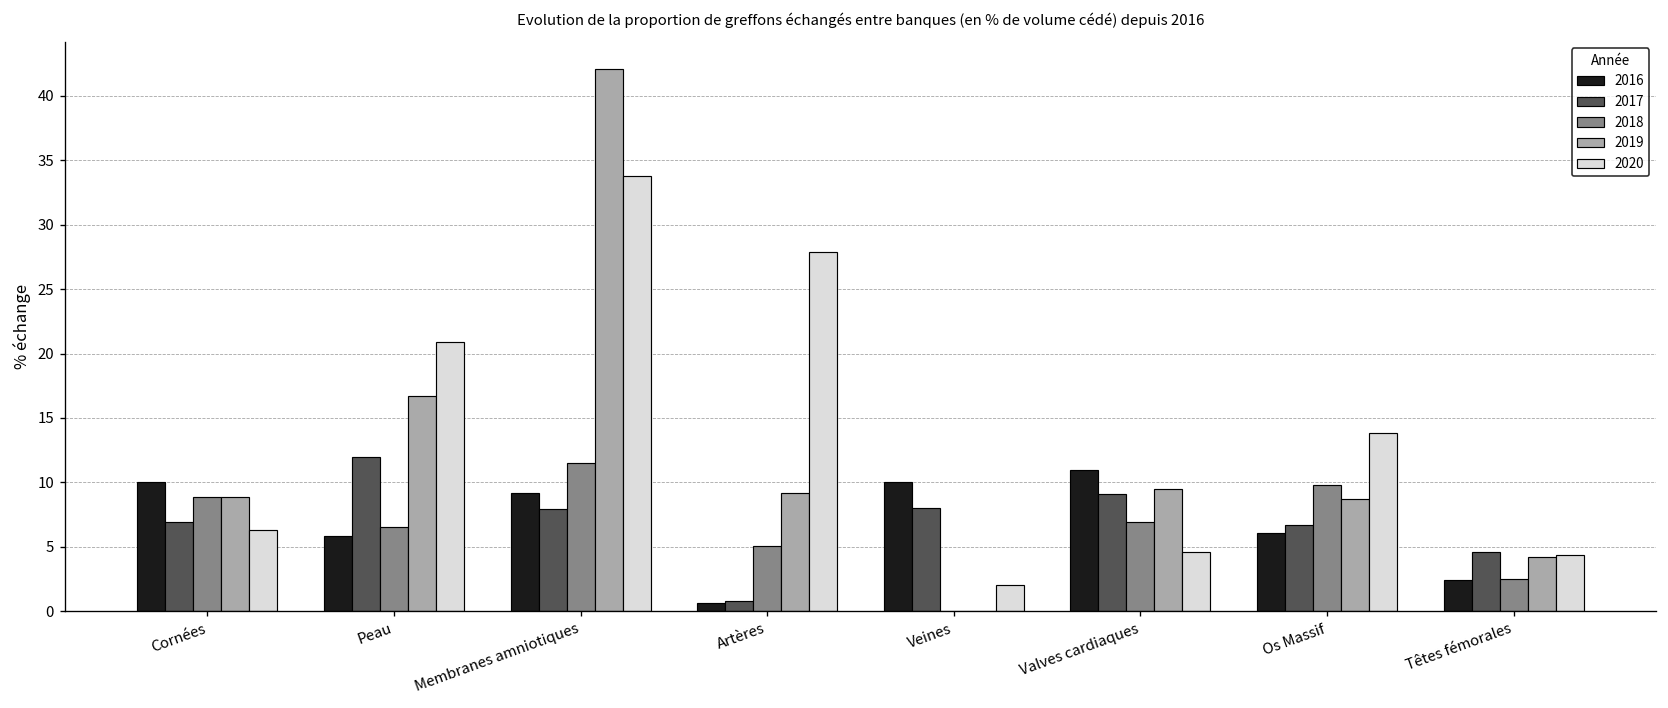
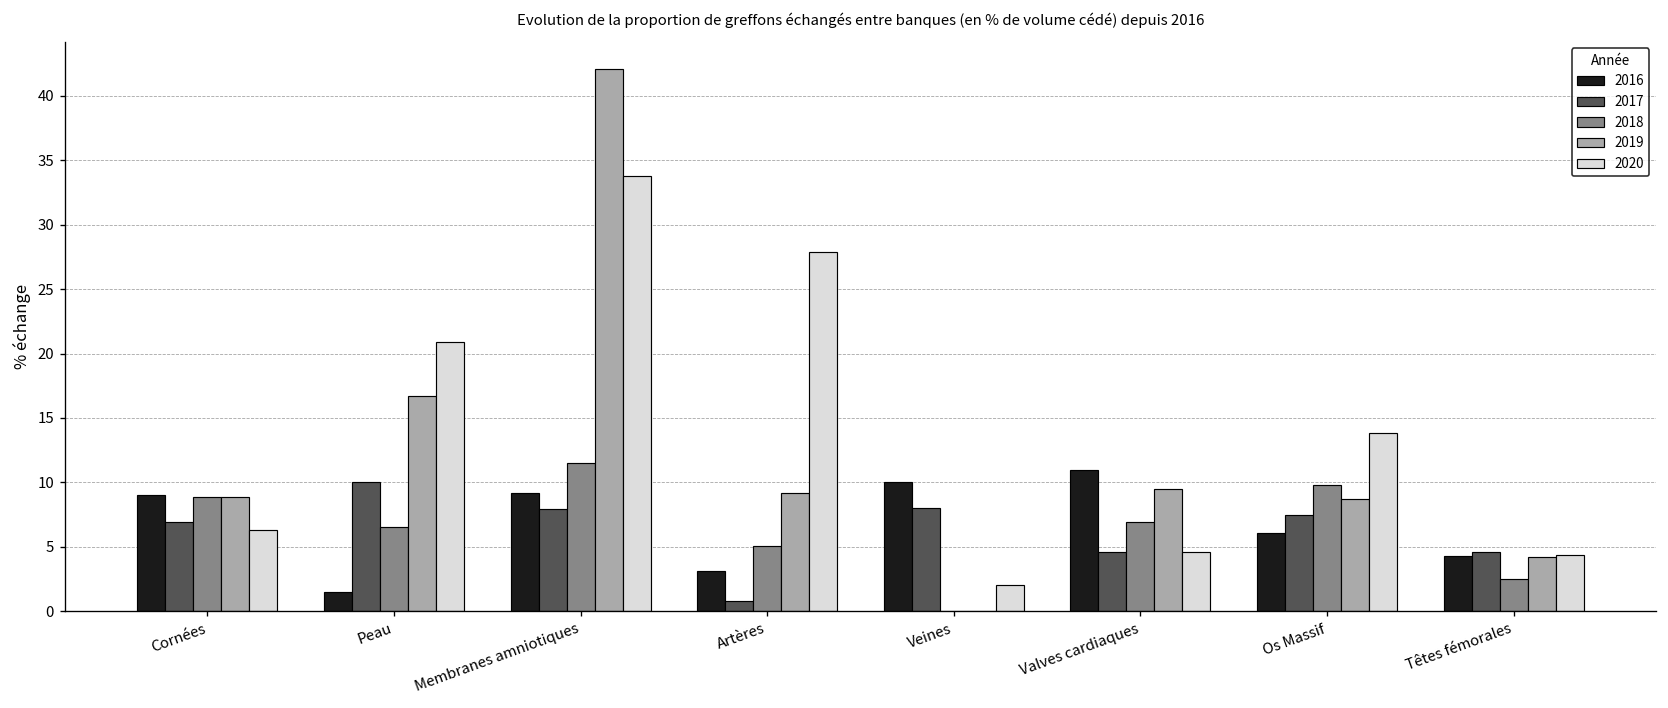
2016, Cornées: 10 -> 9
2016, Peau: 5.8 -> 1.5
2017, Peau: 12 -> 10
2016, Artères: 0.6 -> 3.1
2017, Valves cardiaques: 9.1 -> 4.6
2017, Os Massif: 6.7 -> 7.5
2016, Têtes fémorales: 2.4 -> 4.3
